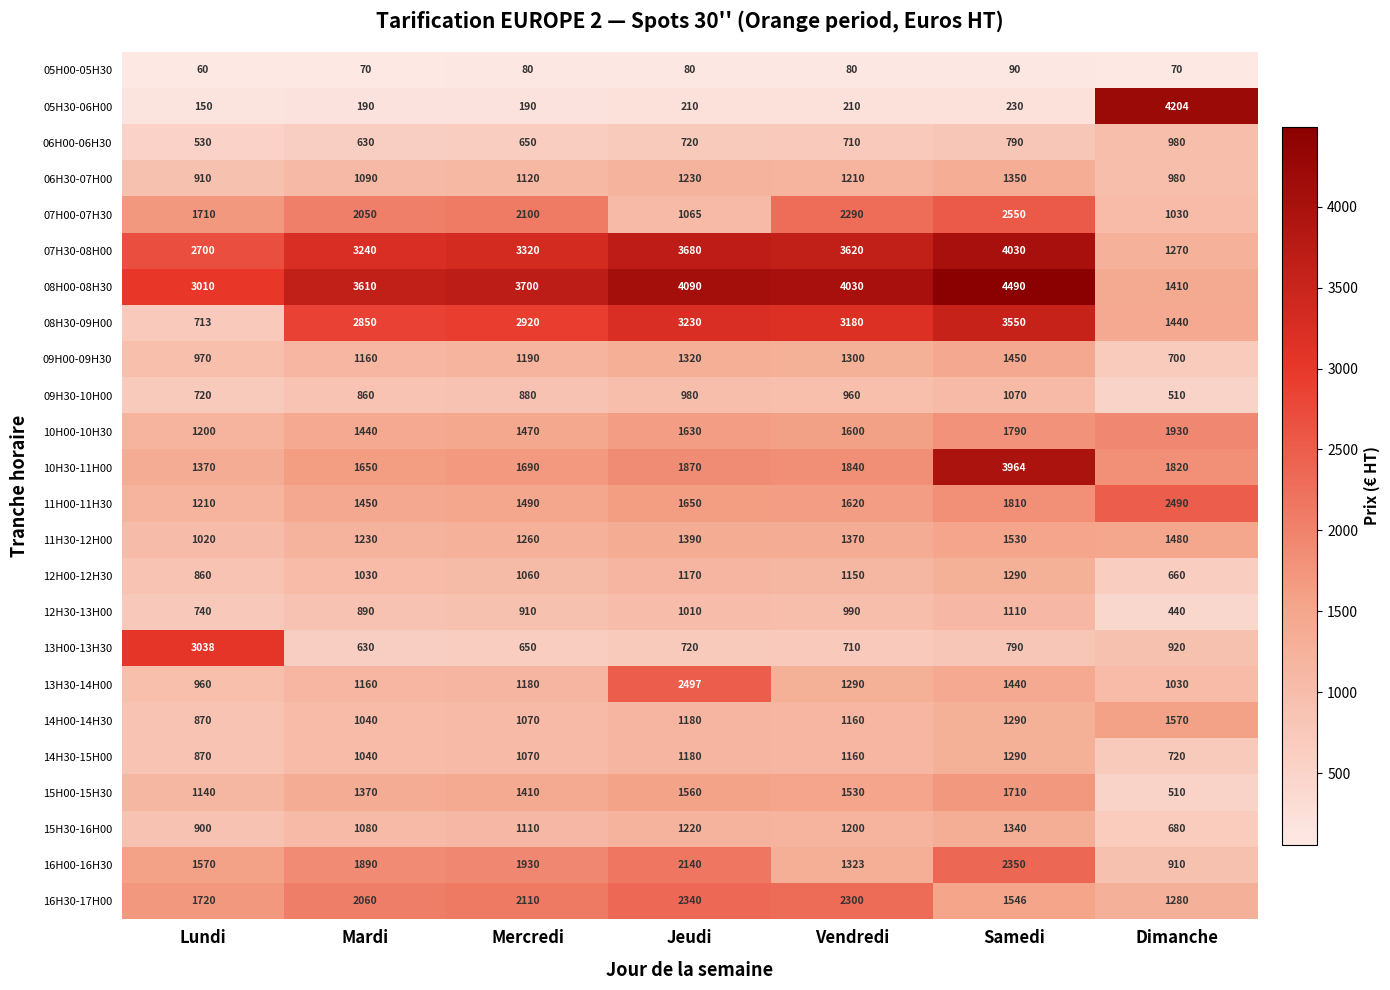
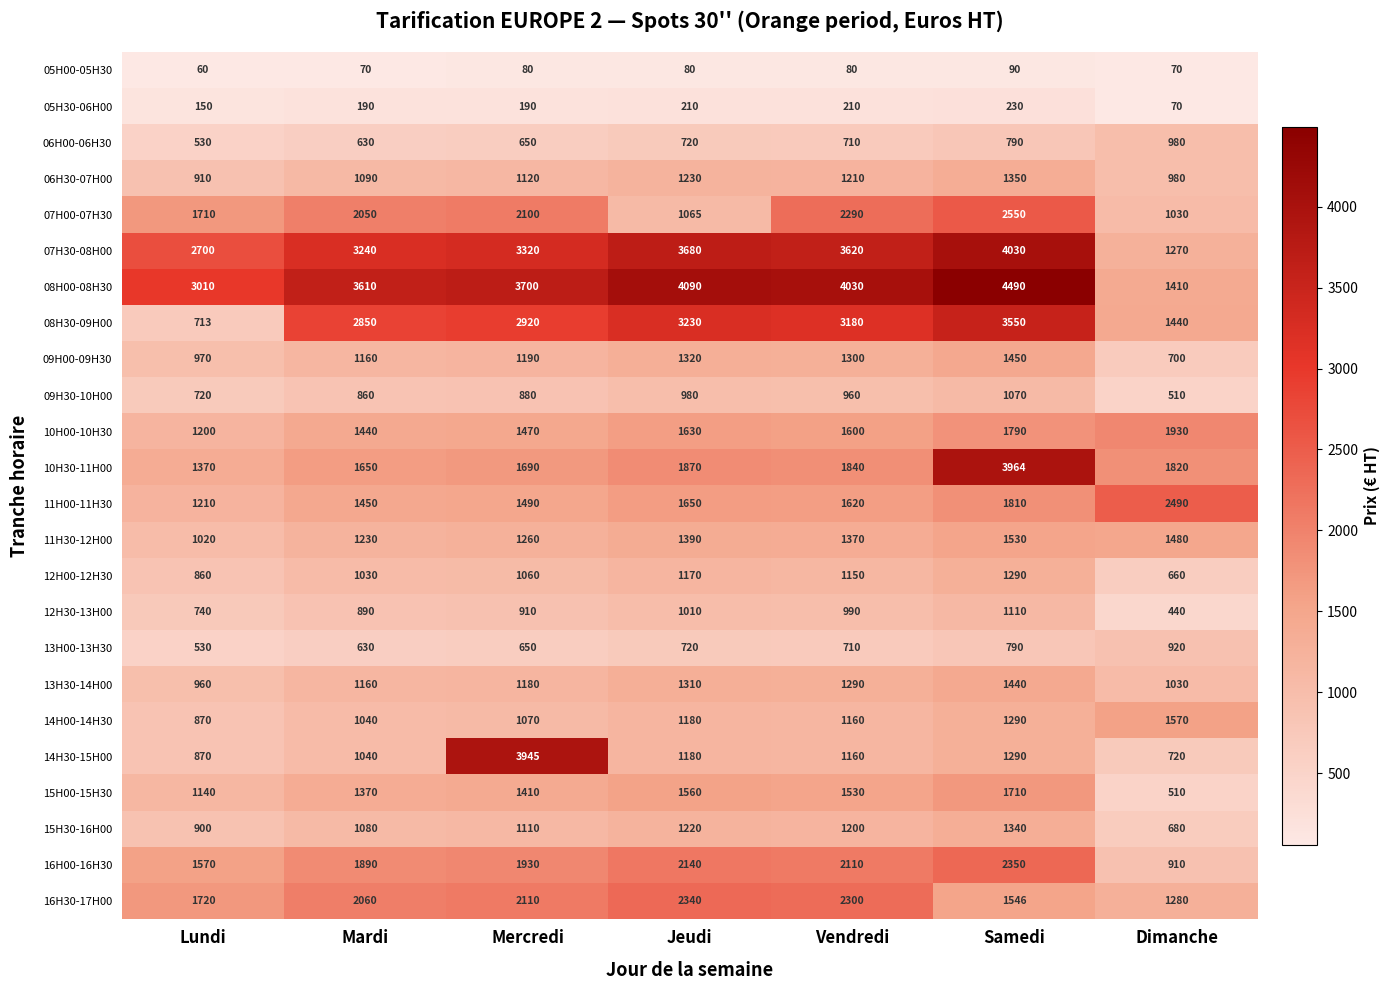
05H30-06H00, Dimanche: 4204 -> 70
13H00-13H30, Lundi: 3038 -> 530
13H30-14H00, Jeudi: 2497 -> 1310
14H30-15H00, Mercredi: 1070 -> 3945
16H00-16H30, Vendredi: 1323 -> 2110
